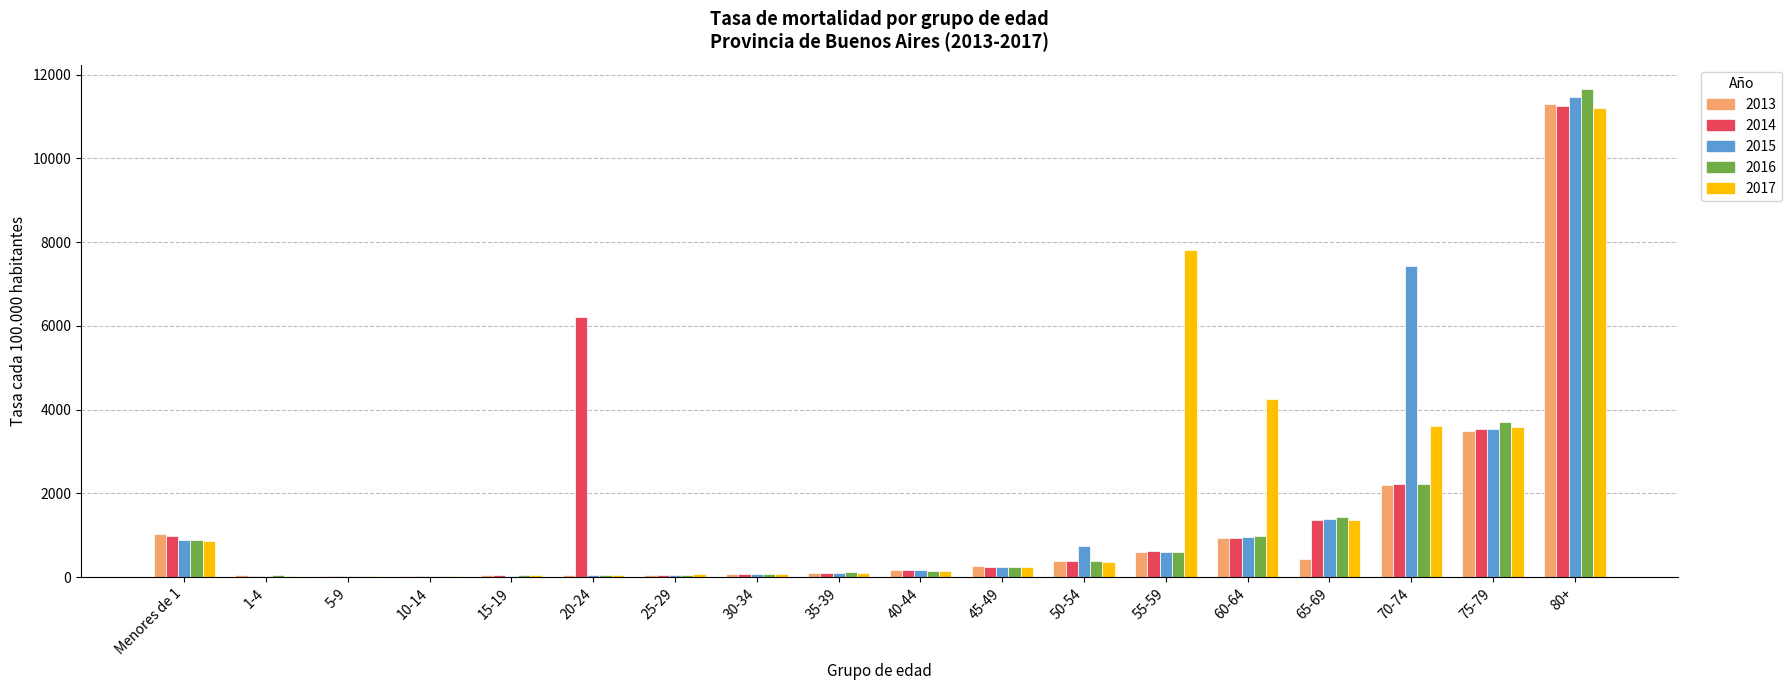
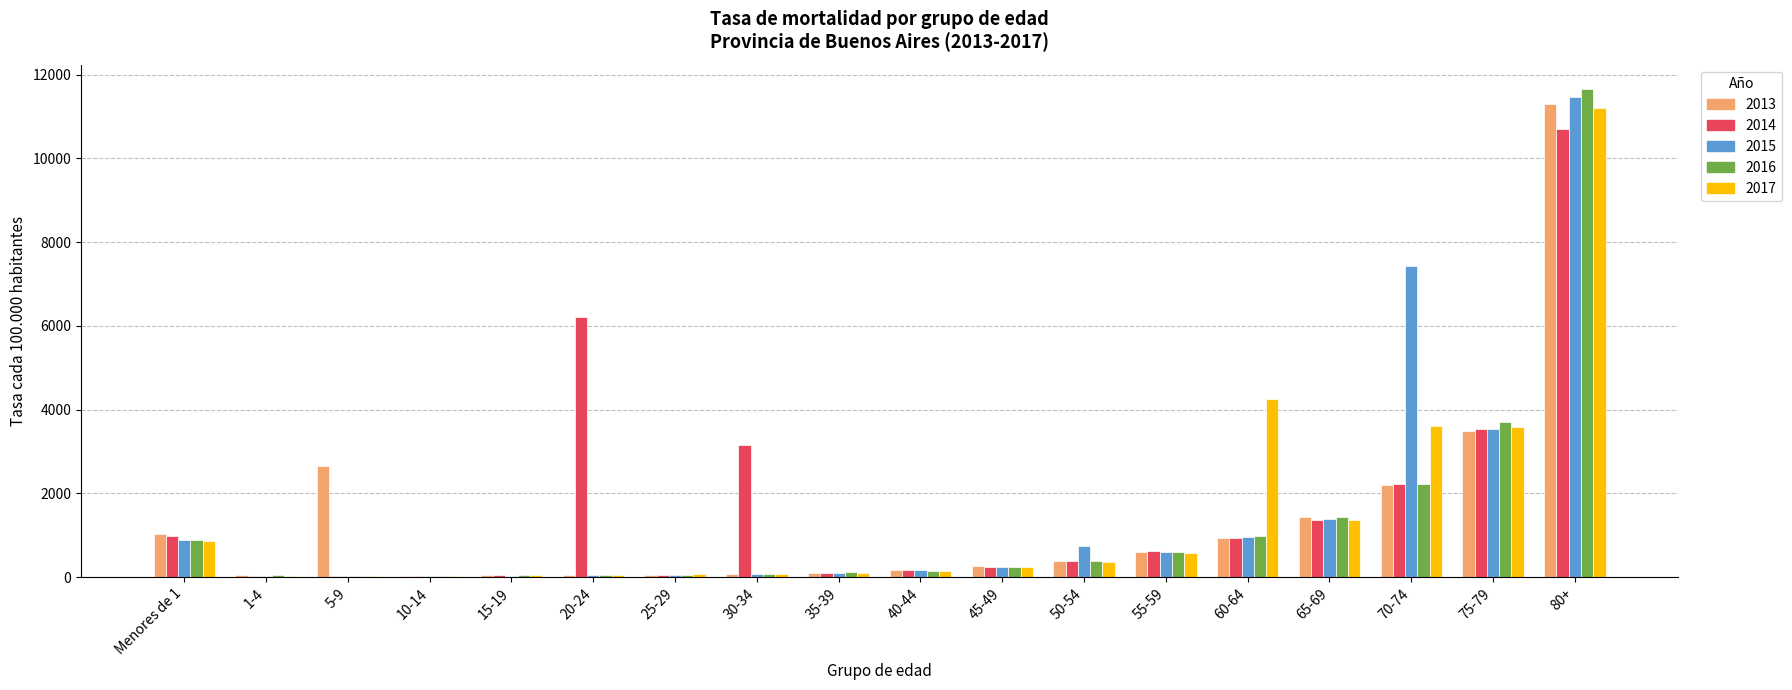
2013, 5-9: 0 -> 2700
2014, 30-34: 100 -> 3100
2017, 55-59: 7800 -> 600
2013, 65-69: 400 -> 1400
2014, 80+: 11200 -> 10700
